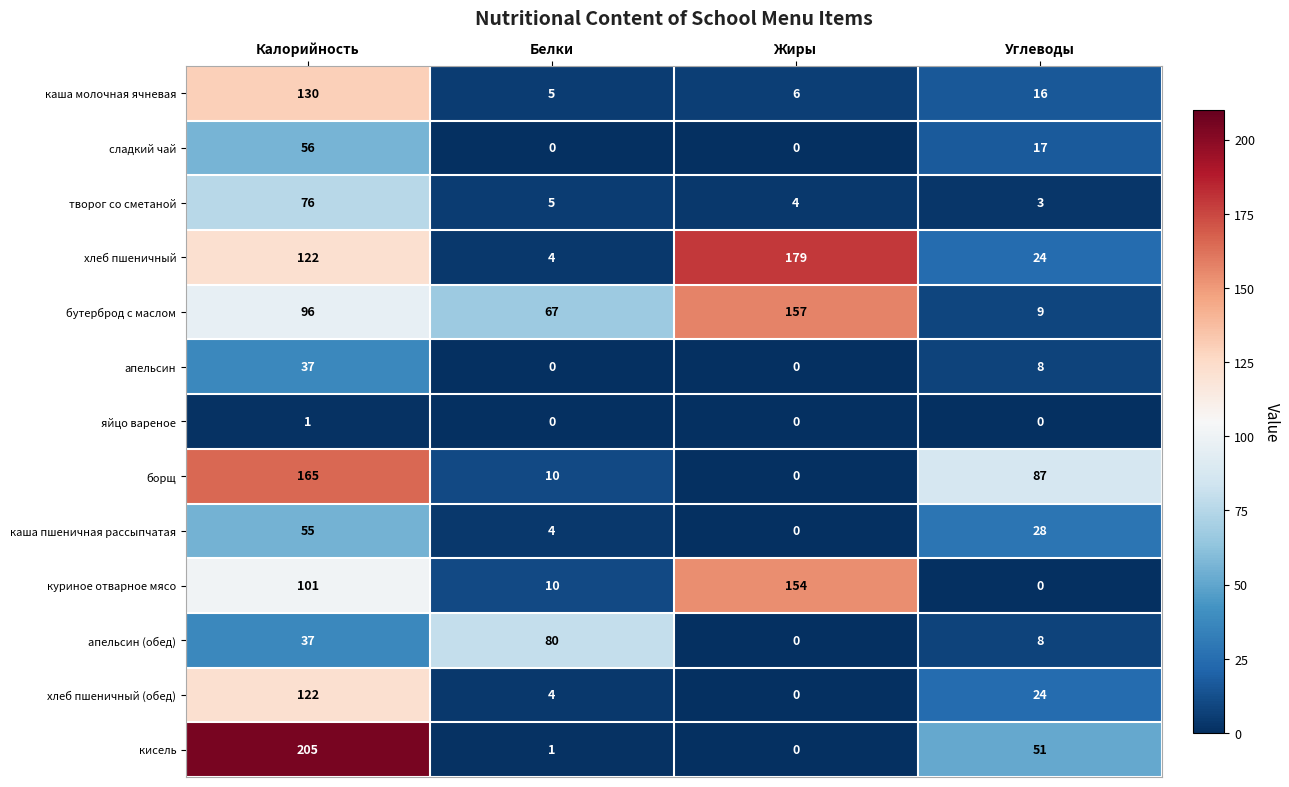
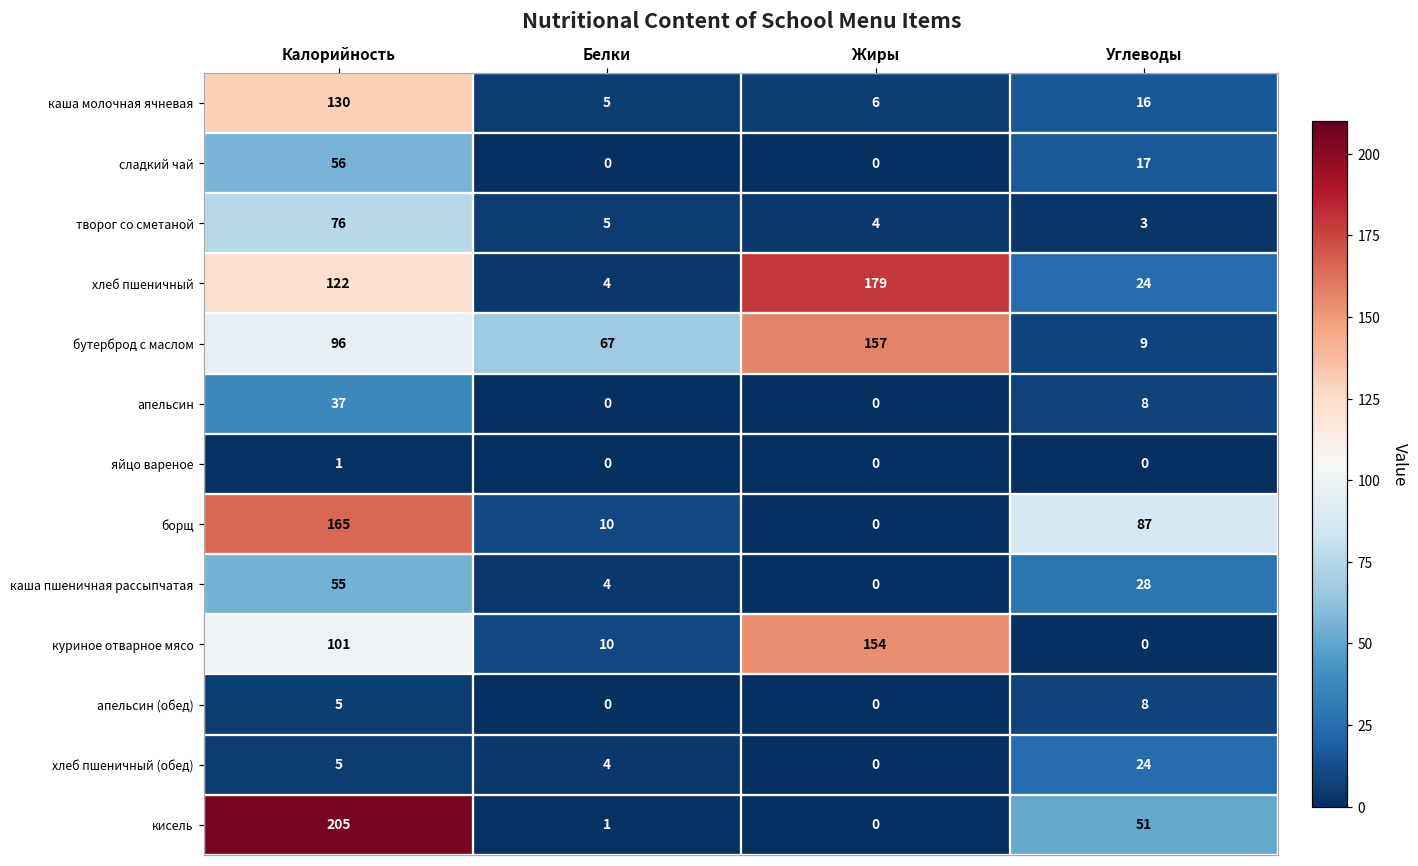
апельсин (обед), Калорийность: 37 -> 5
апельсин (обед), Белки: 80 -> 0
хлеб пшеничный (обед), Калорийность: 122 -> 5
